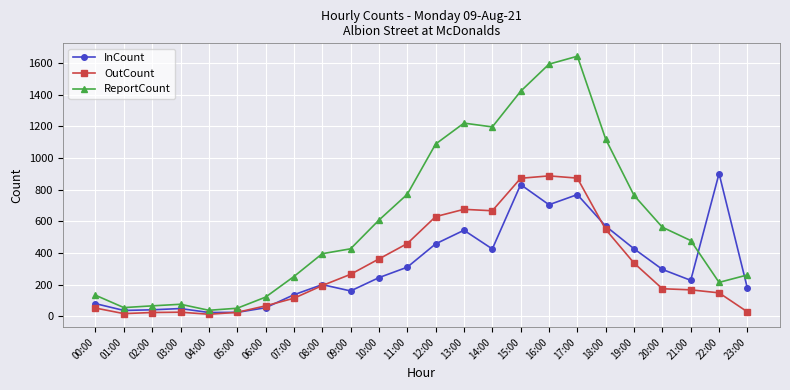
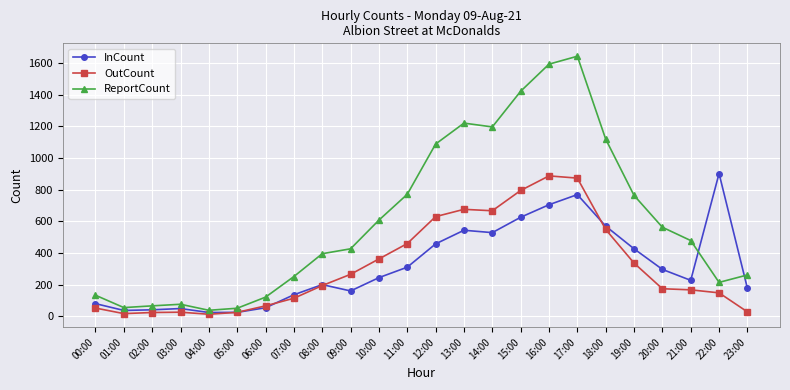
InCount, 14:00: 430 -> 530
InCount, 15:00: 830 -> 630
OutCount, 15:00: 870 -> 800
